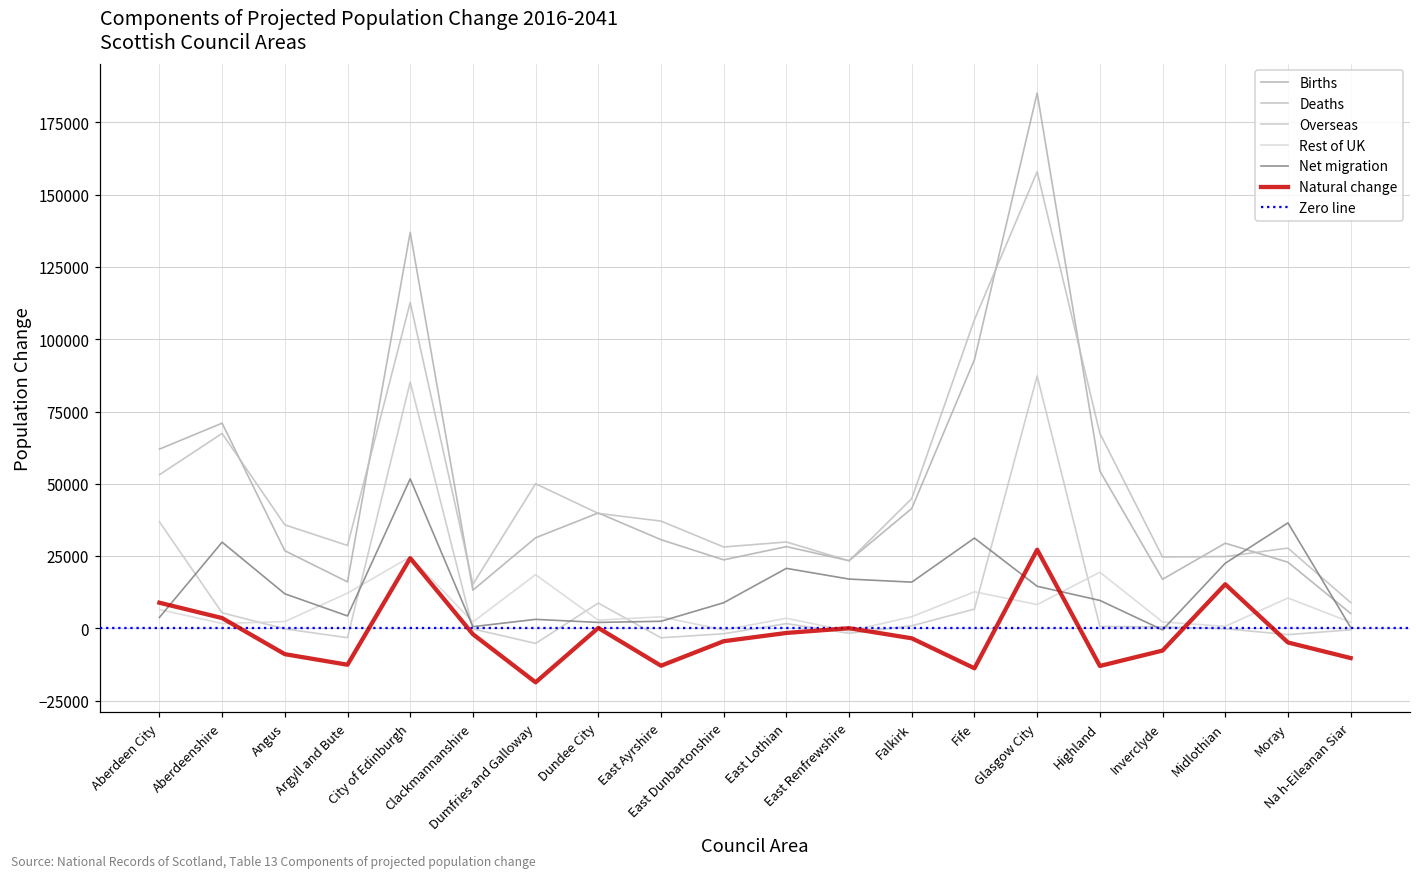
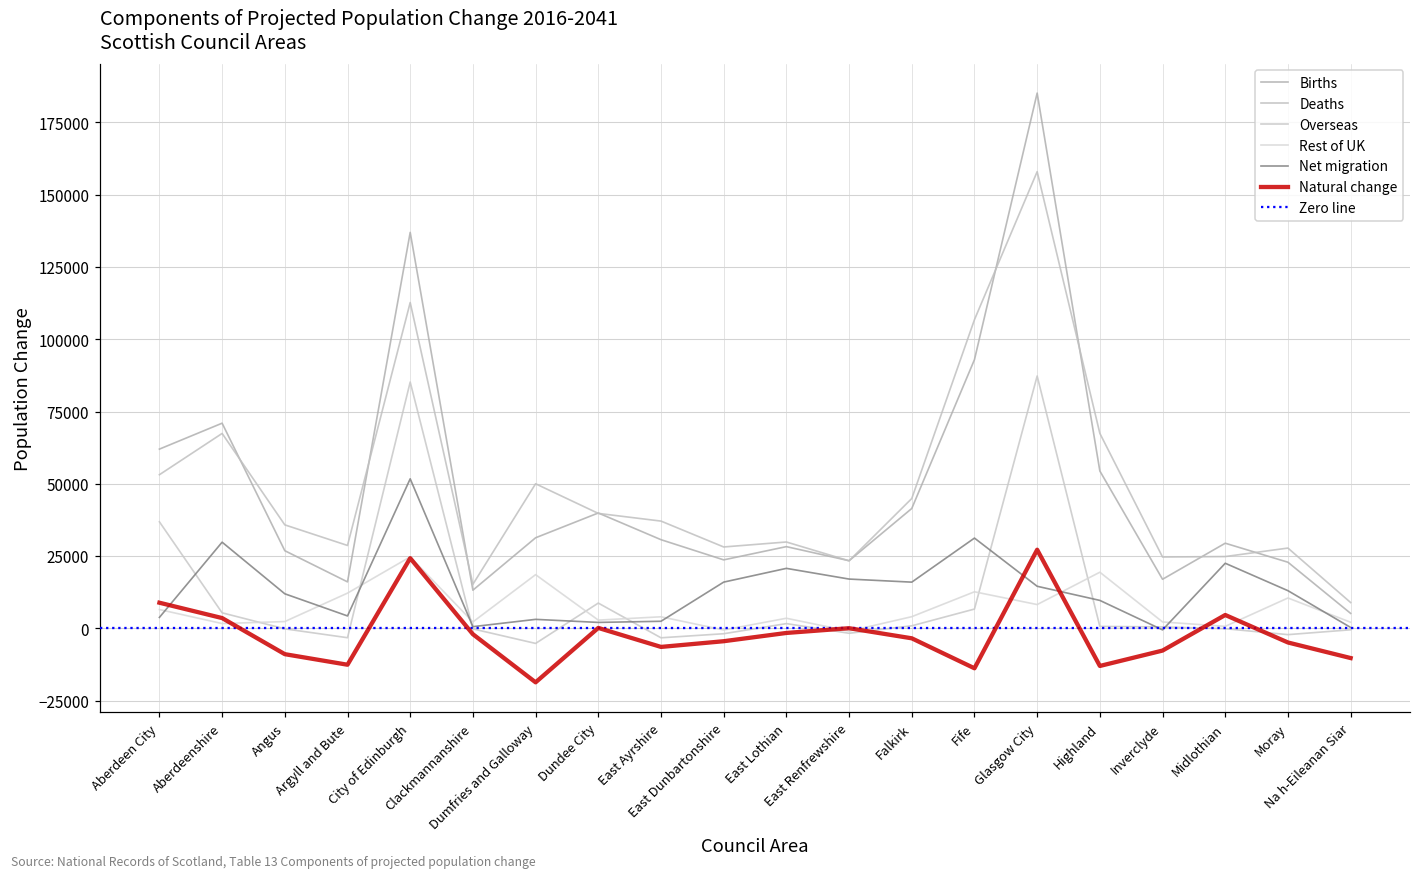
Natural change, East Ayrshire: -13000 -> -6000
Net migration, East Dunbartonshire: 9000 -> 16000
Natural change, Midlothian: 15000 -> 5000
Net migration, Moray: 36000 -> 13000
